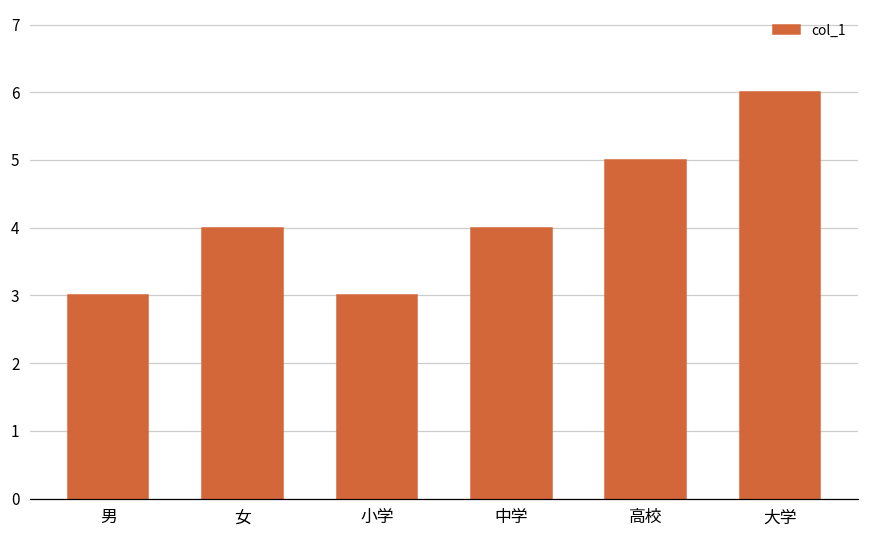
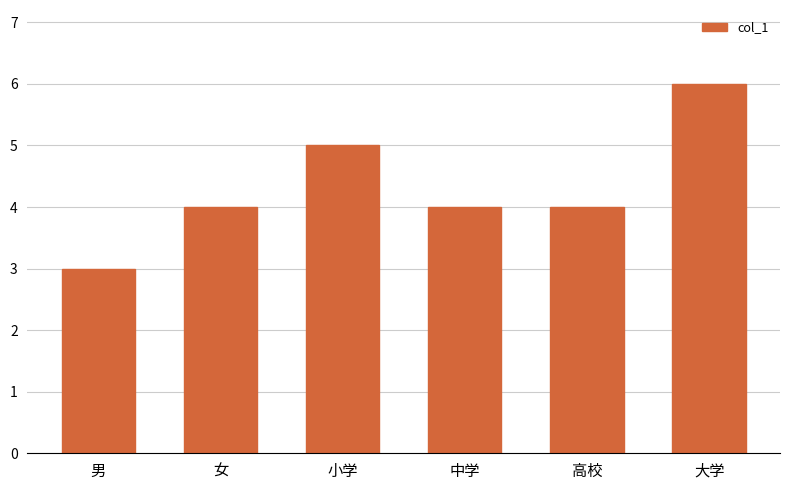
小学: 3 -> 5
高校: 5 -> 4
